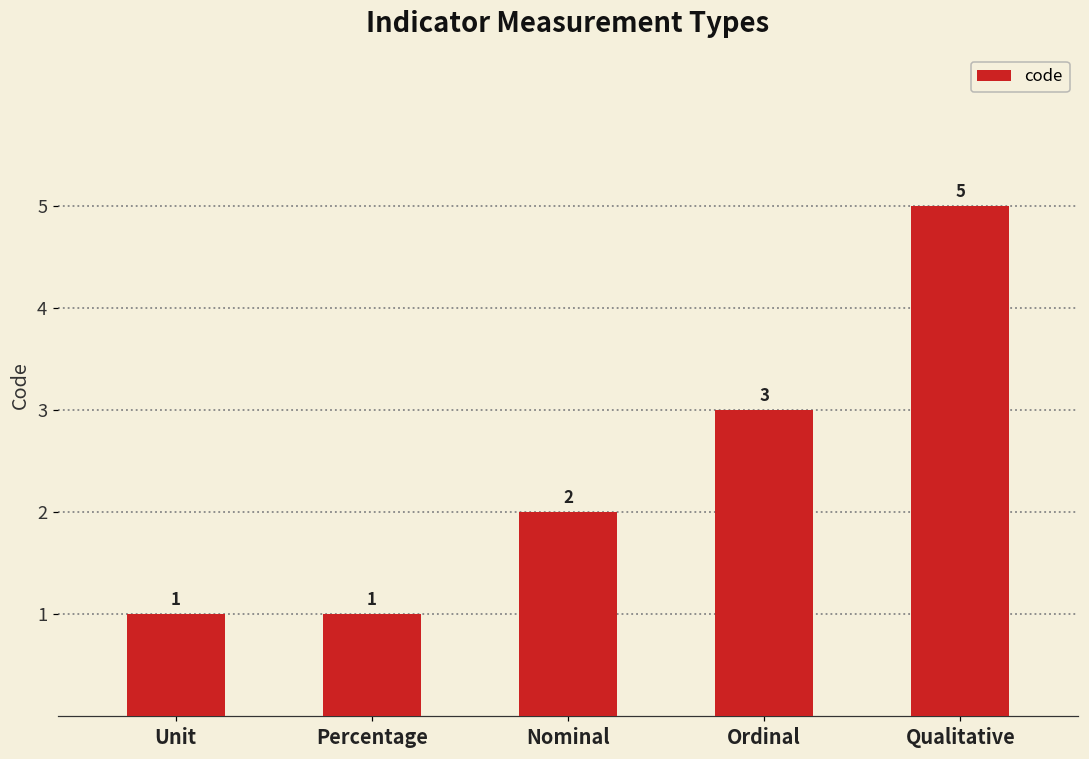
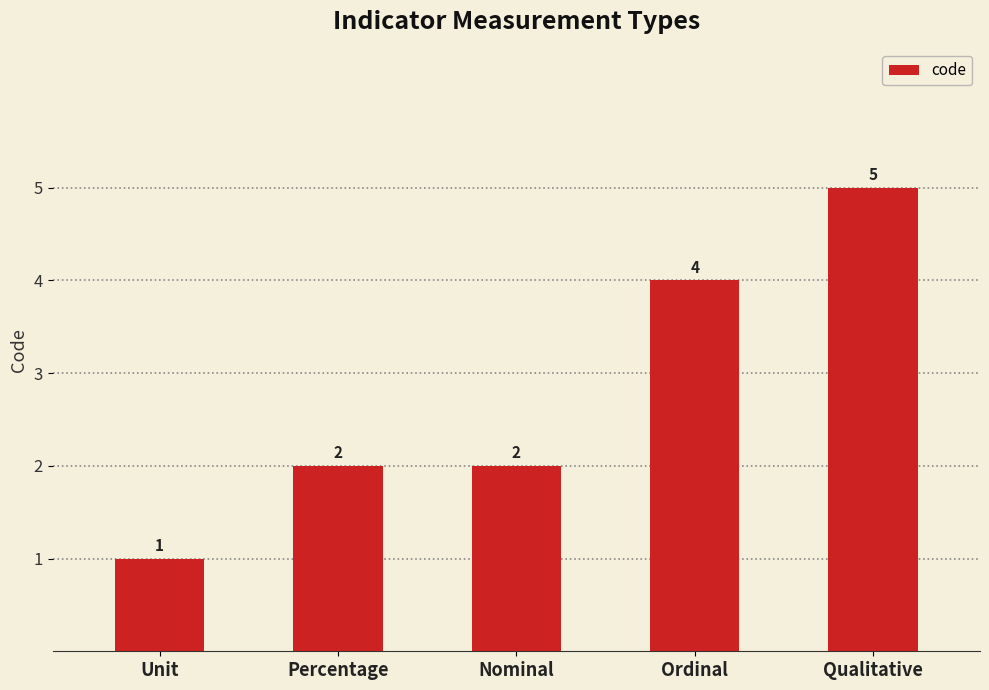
Percentage: 1 -> 2
Ordinal: 3 -> 4
